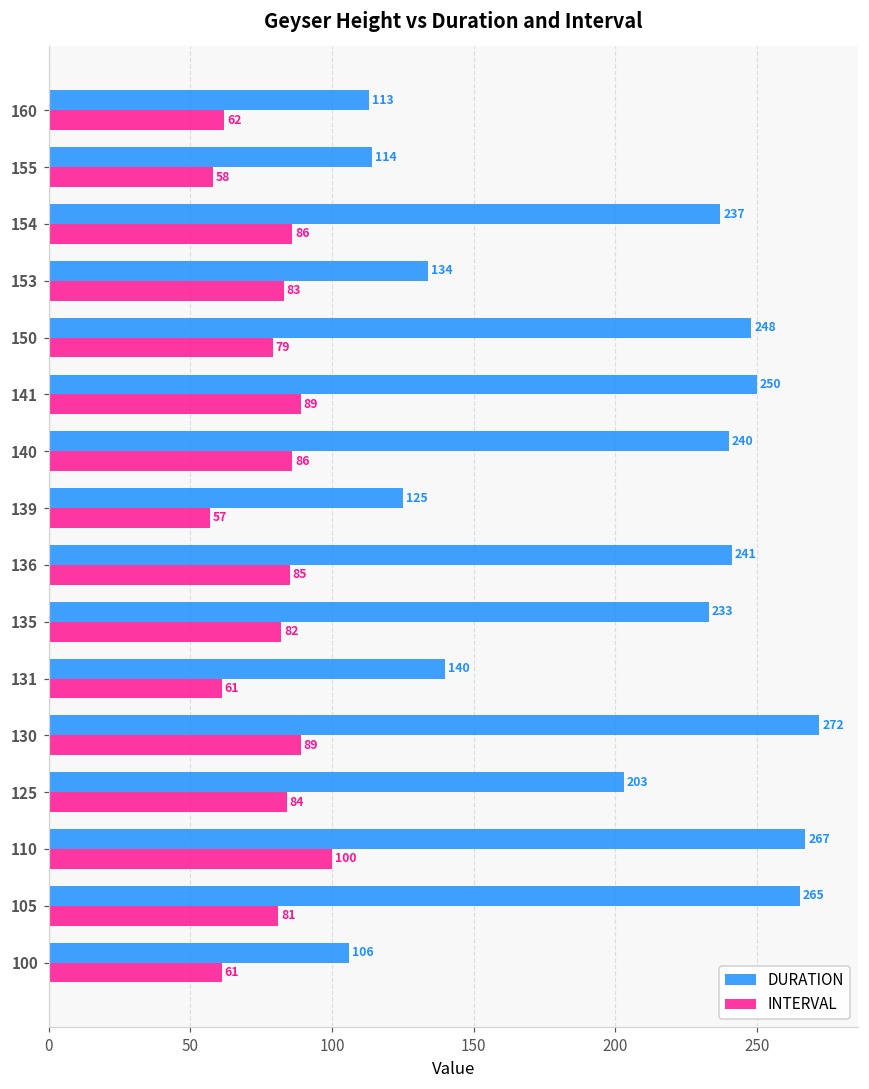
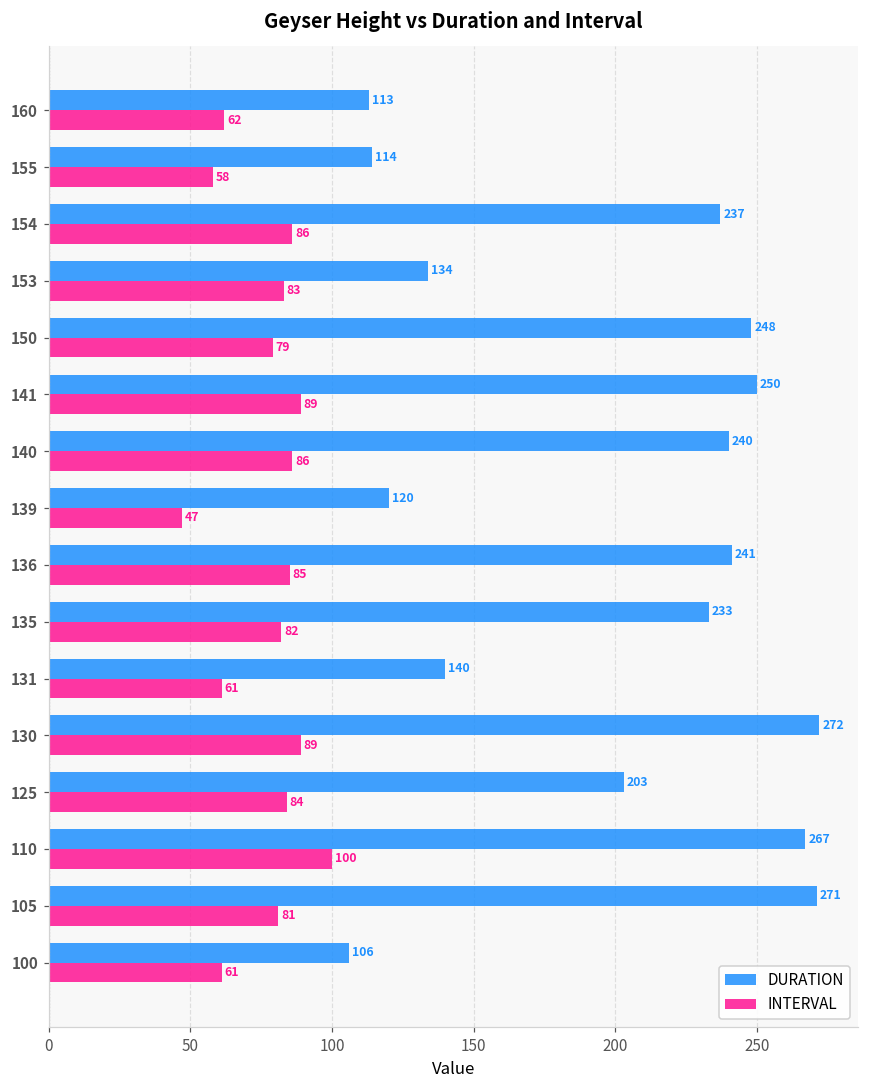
DURATION, 139: 125 -> 120
INTERVAL, 139: 57 -> 47
DURATION, 105: 265 -> 271
